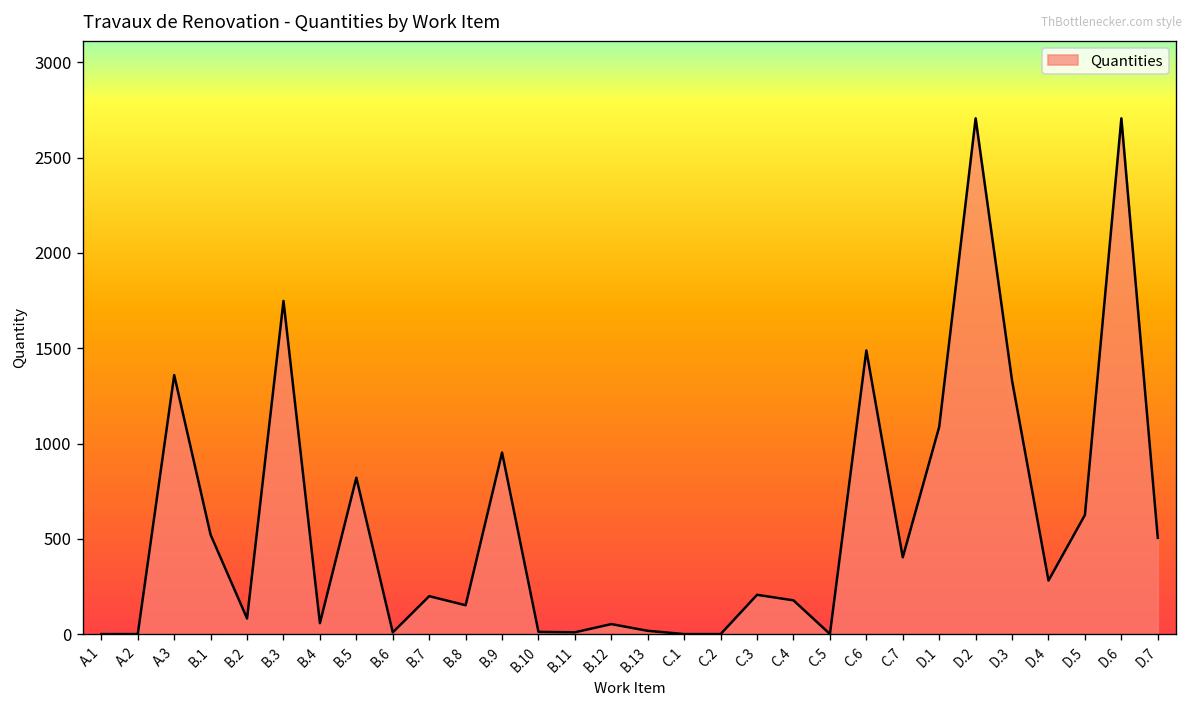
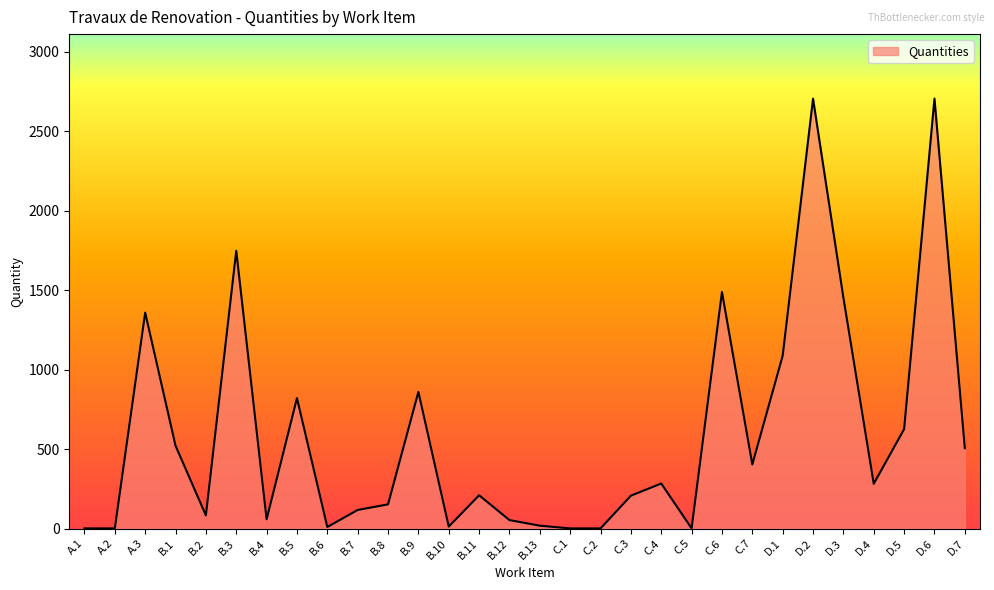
B.7: 200 -> 120
B.9: 950 -> 860
B.11: 10 -> 210
C.4: 180 -> 280
D.3: 1330 -> 1450
